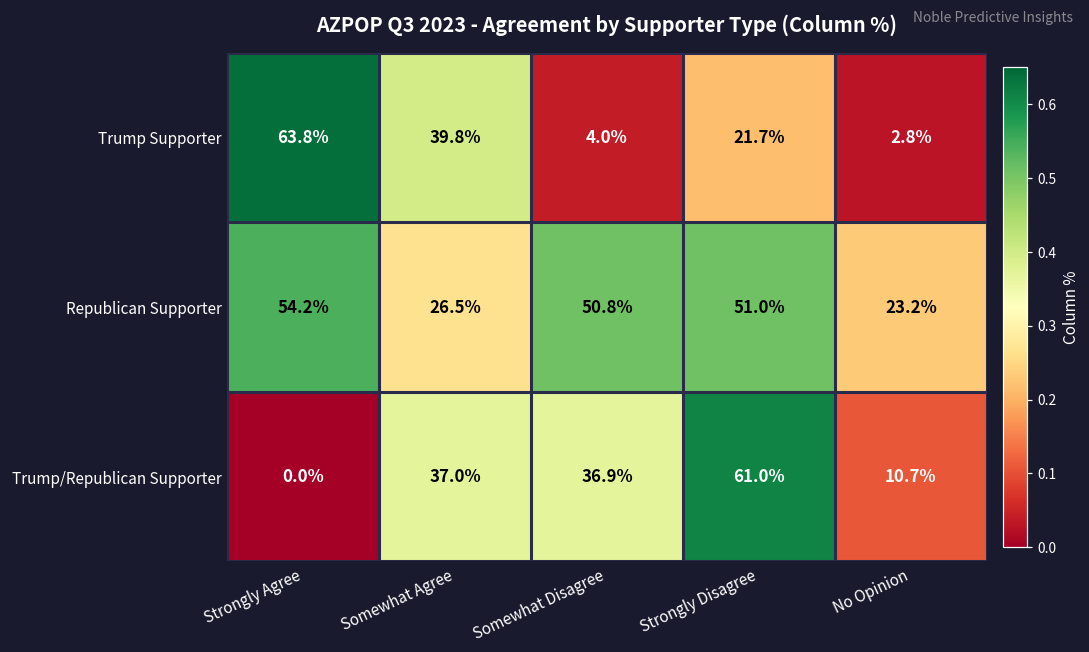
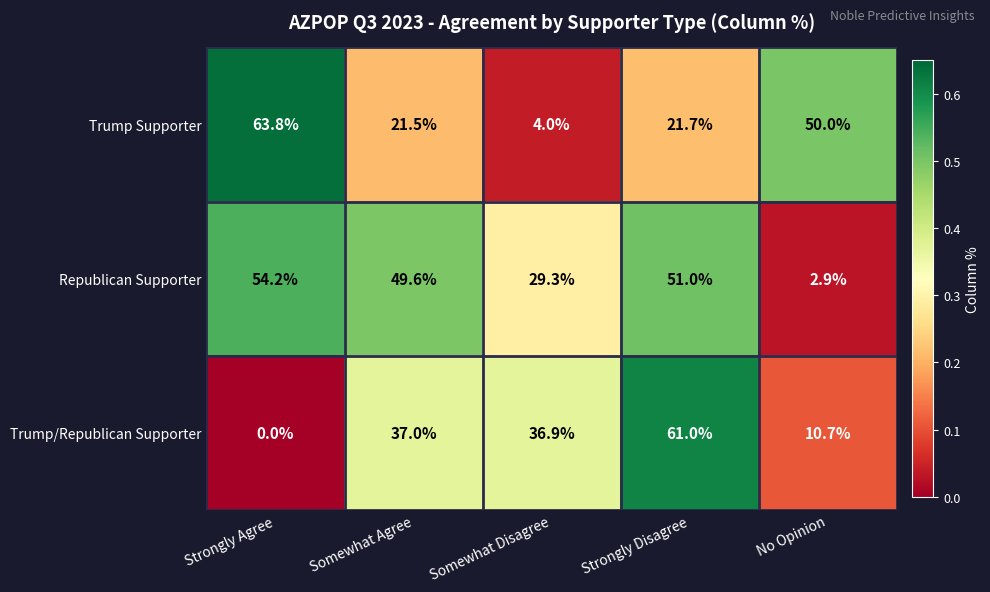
Trump Supporter, Somewhat Agree: 39.8% -> 21.5%
Trump Supporter, No Opinion: 2.8% -> 50.0%
Republican Supporter, Somewhat Agree: 26.5% -> 49.6%
Republican Supporter, Somewhat Disagree: 50.8% -> 29.3%
Republican Supporter, No Opinion: 23.2% -> 2.9%
